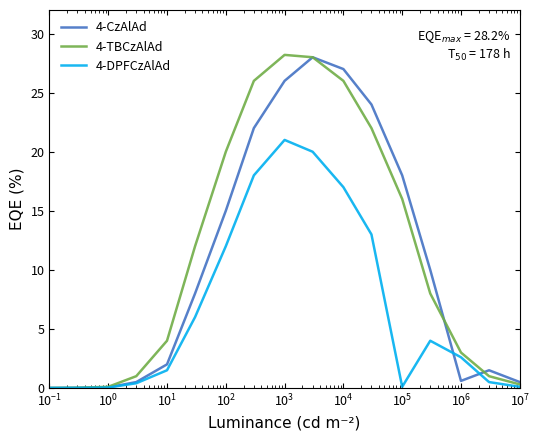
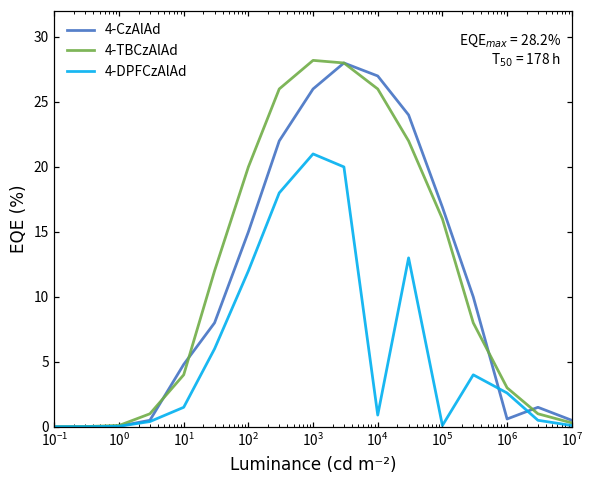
4-CzAlAd, 10^1: 2.0 -> 4.8
4-DPFCzAlAd, 10^4: 17.0 -> 0.9
4-CzAlAd, 10^5: 18.0 -> 16.9
